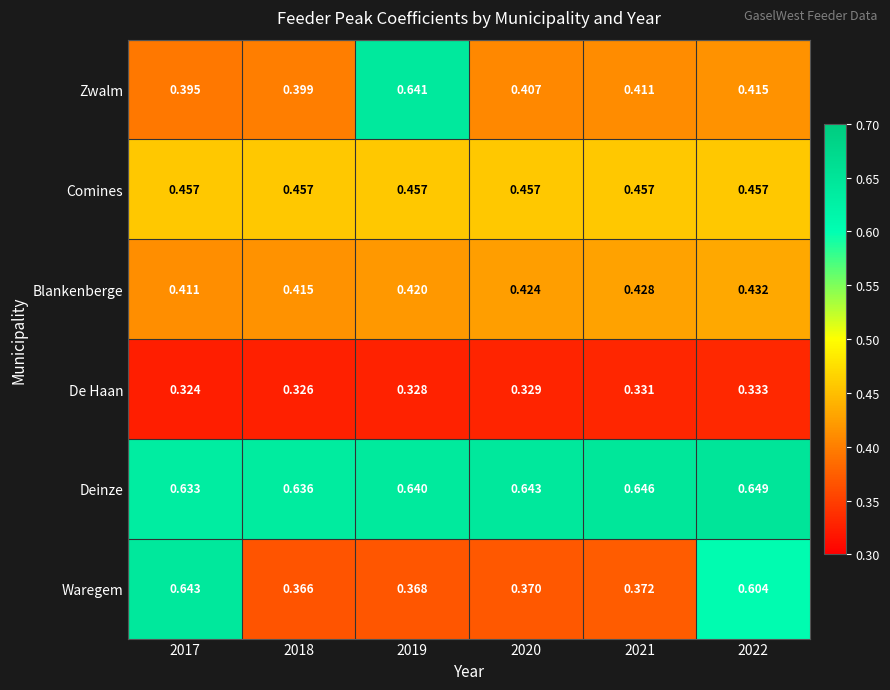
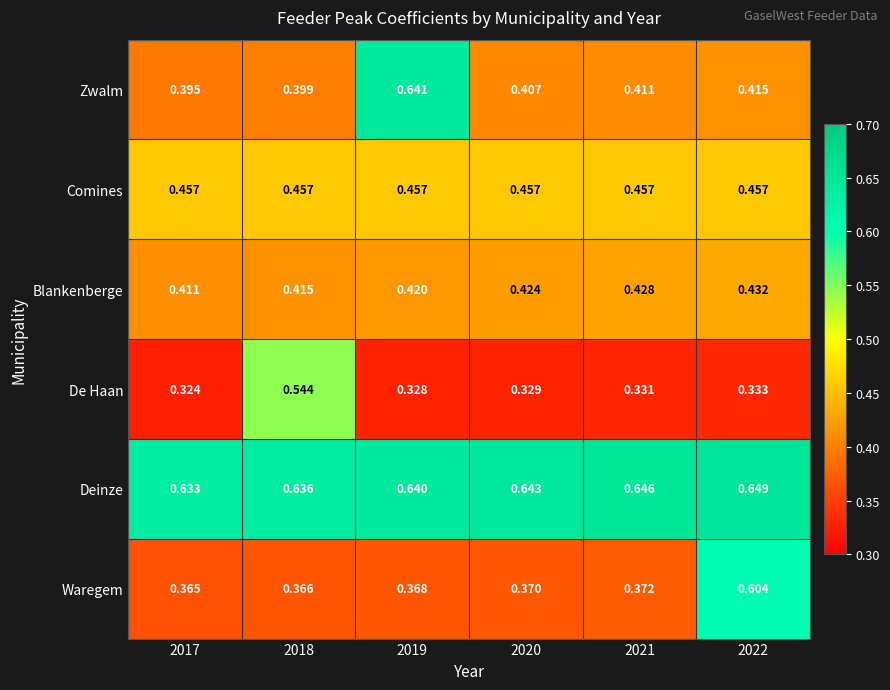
De Haan, 2018: 0.326 -> 0.544
Waregem, 2017: 0.643 -> 0.365
